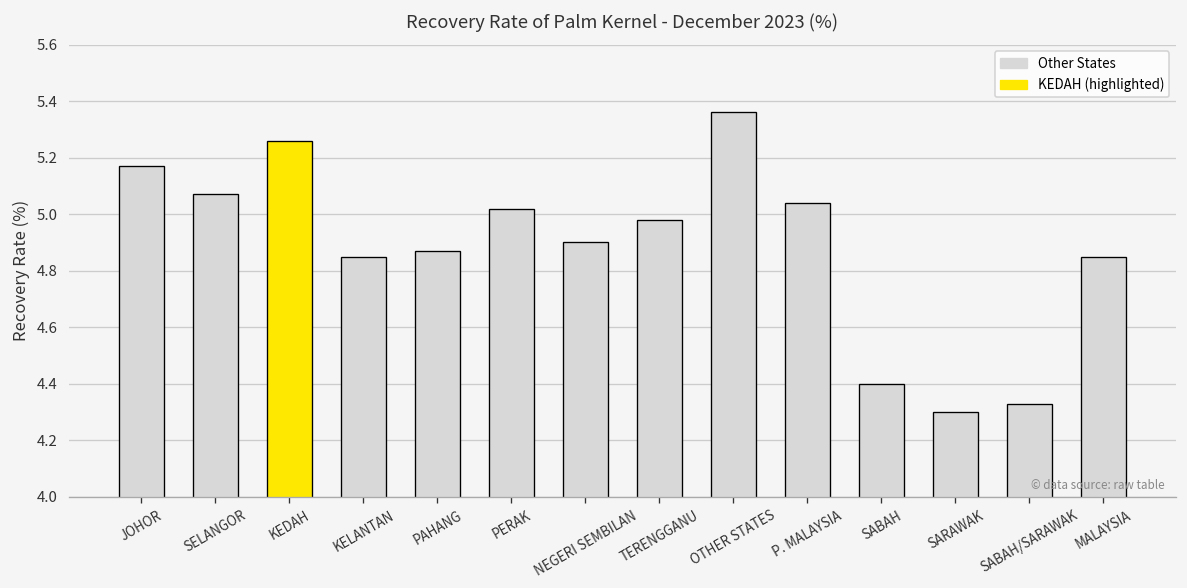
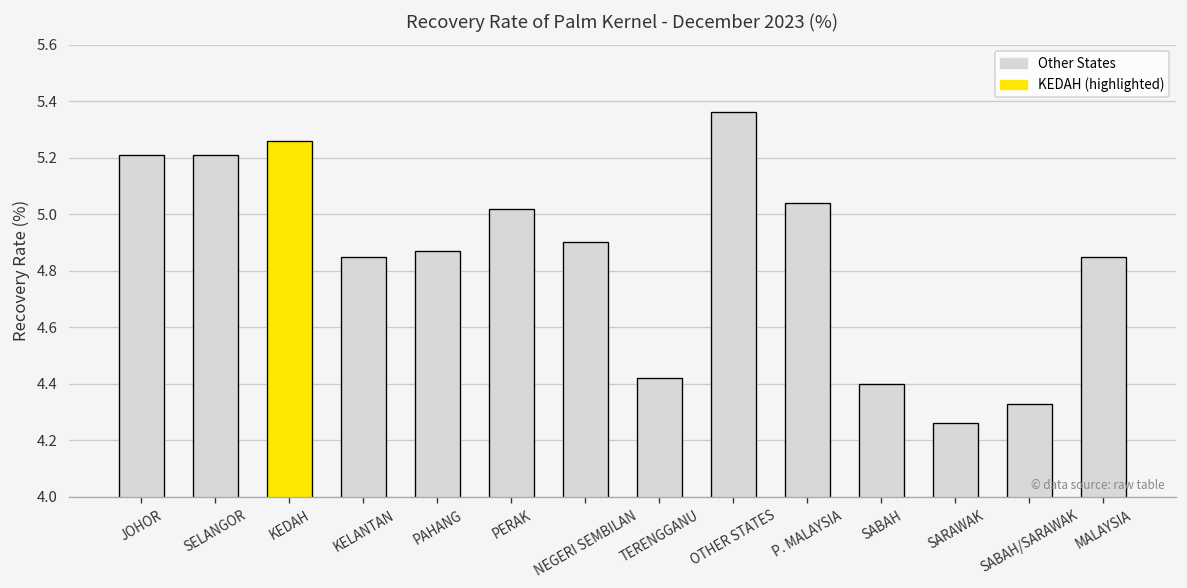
JOHOR: 5.17 -> 5.21
SELANGOR: 5.07 -> 5.21
TERENGGANU: 4.98 -> 4.42
SARAWAK: 4.30 -> 4.26
